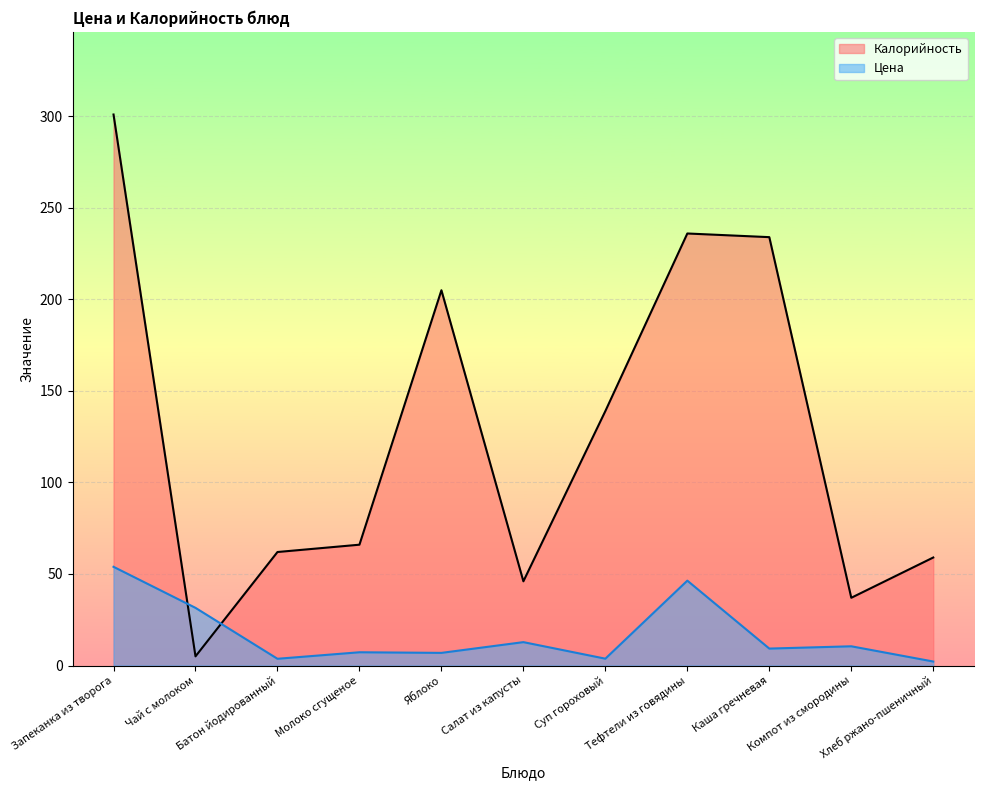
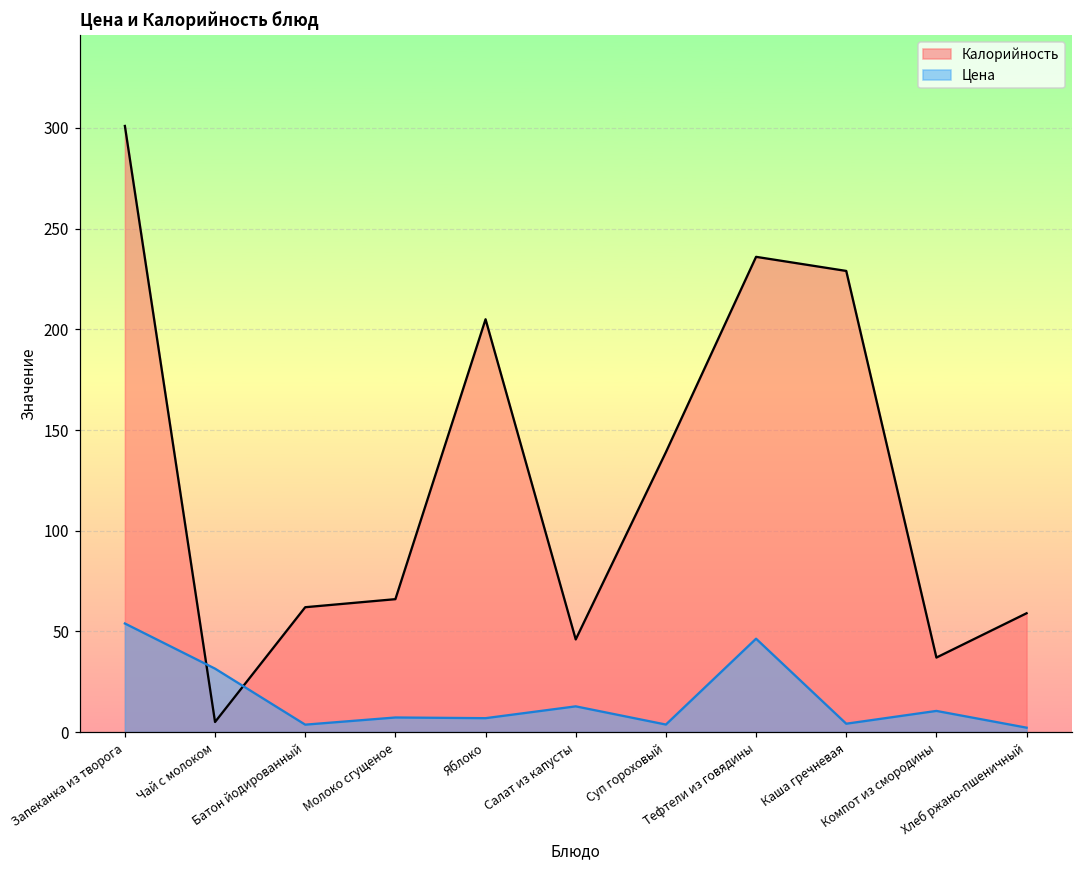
Калорийность, Каша гречневая: 234 -> 229
Цена, Каша гречневая: 9 -> 4
